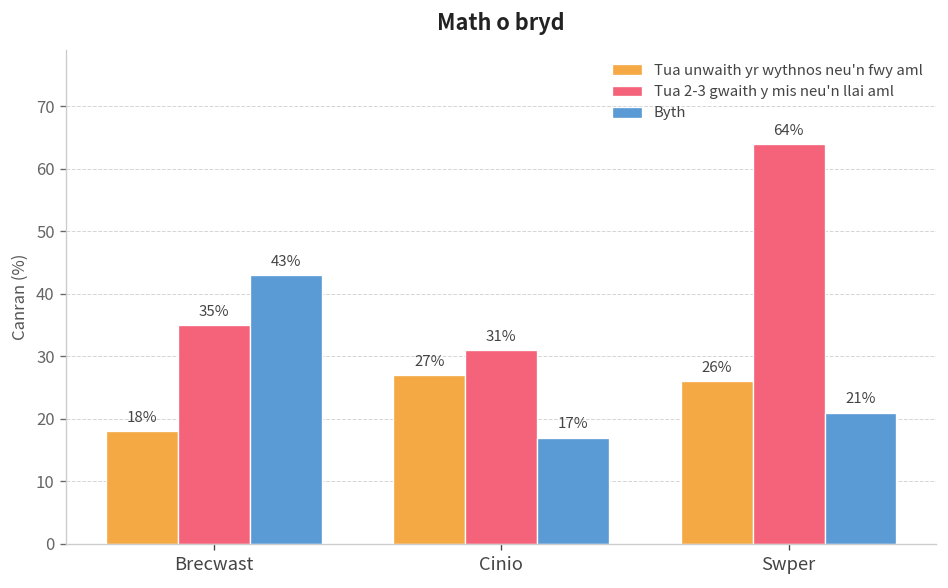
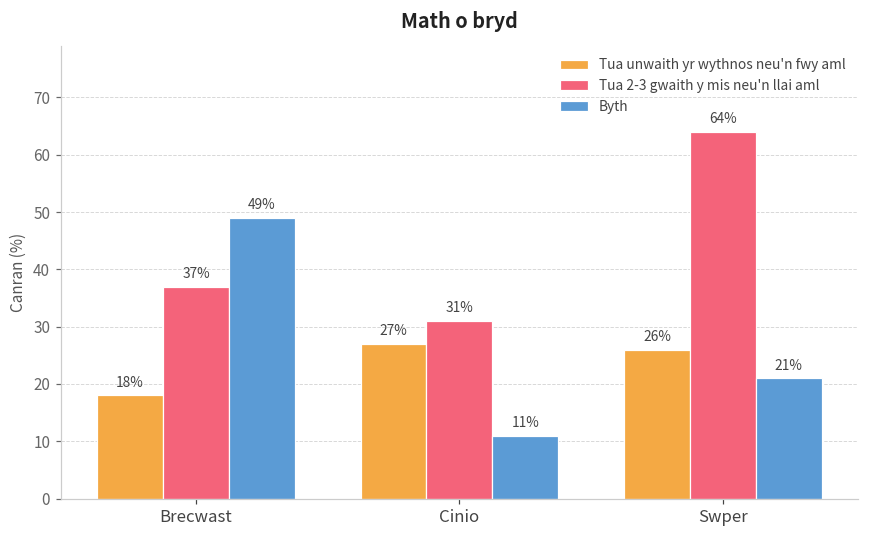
Tua 2-3 gwaith y mis neu'n llai aml, Brecwast: 35% -> 37%
Byth, Brecwast: 43% -> 49%
Byth, Cinio: 17% -> 11%
